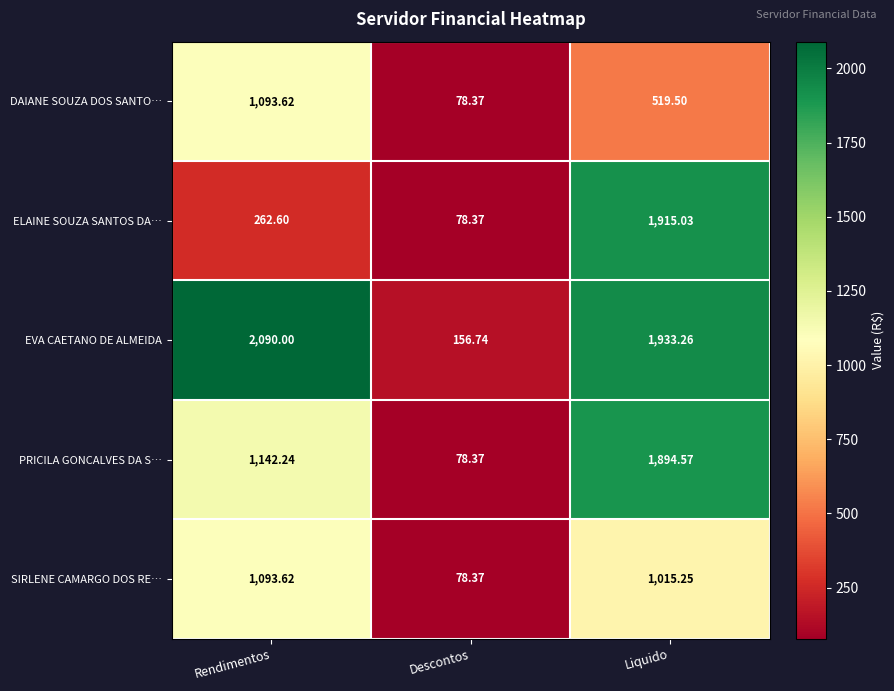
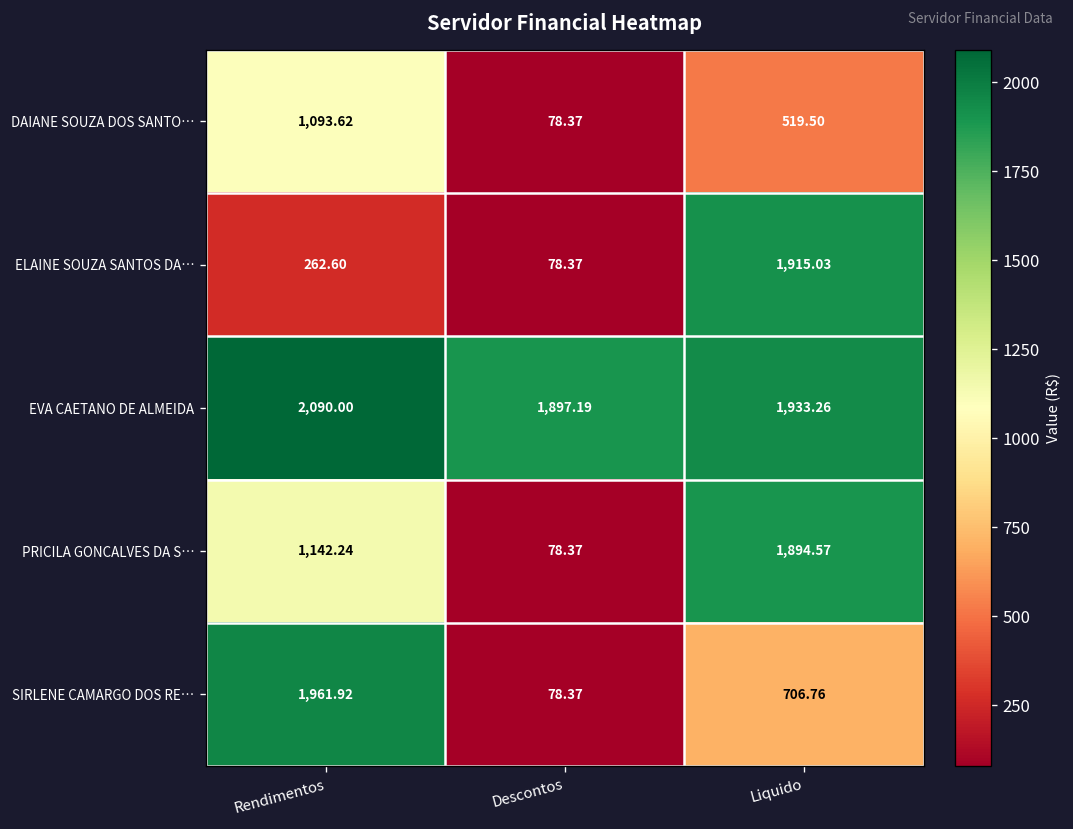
EVA CAETANO DE ALMEIDA, Descontos: 156.74 -> 1,897.19
SIRLENE CAMARGO DOS RE…, Rendimentos: 1,093.62 -> 1,961.92
SIRLENE CAMARGO DOS RE…, Liquido: 1,015.25 -> 706.76
